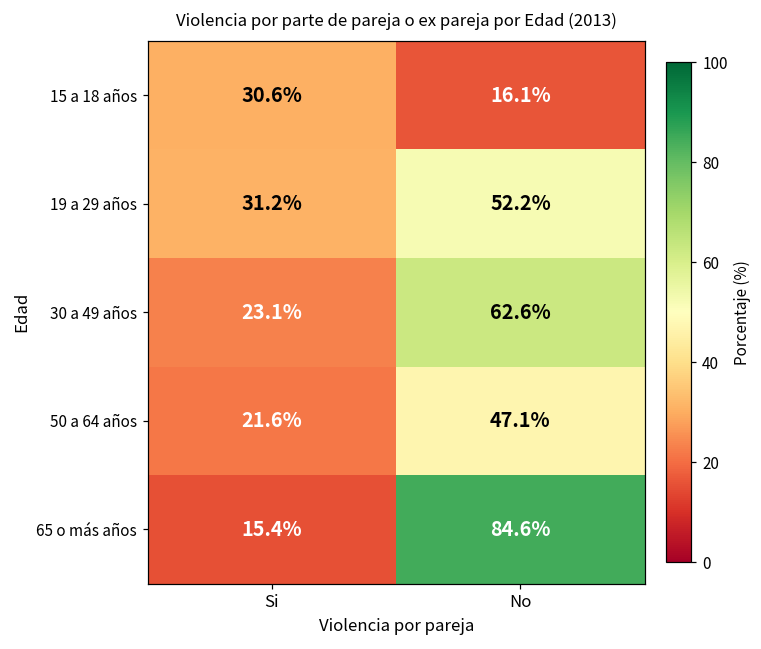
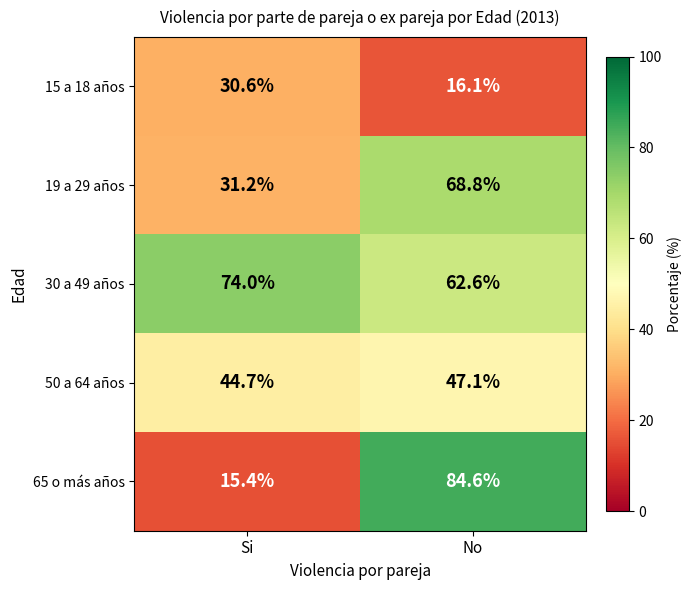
19 a 29 años, No: 52.2% -> 68.8%
30 a 49 años, Si: 23.1% -> 74.0%
50 a 64 años, Si: 21.6% -> 44.7%
